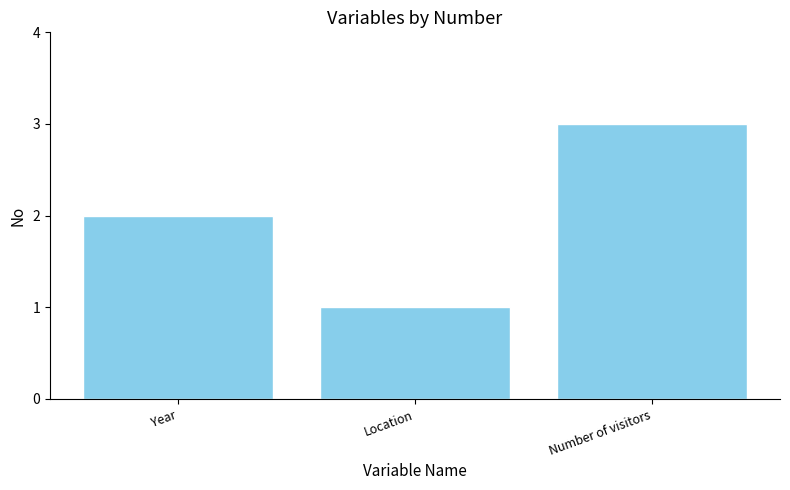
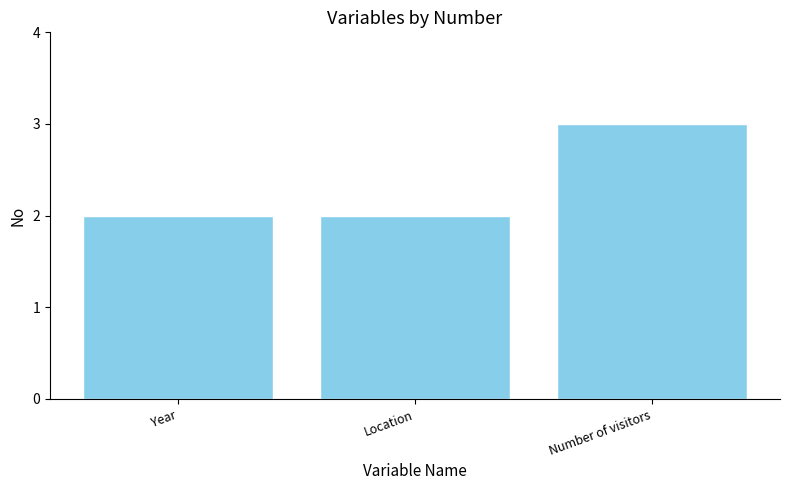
Location: 1 -> 2
